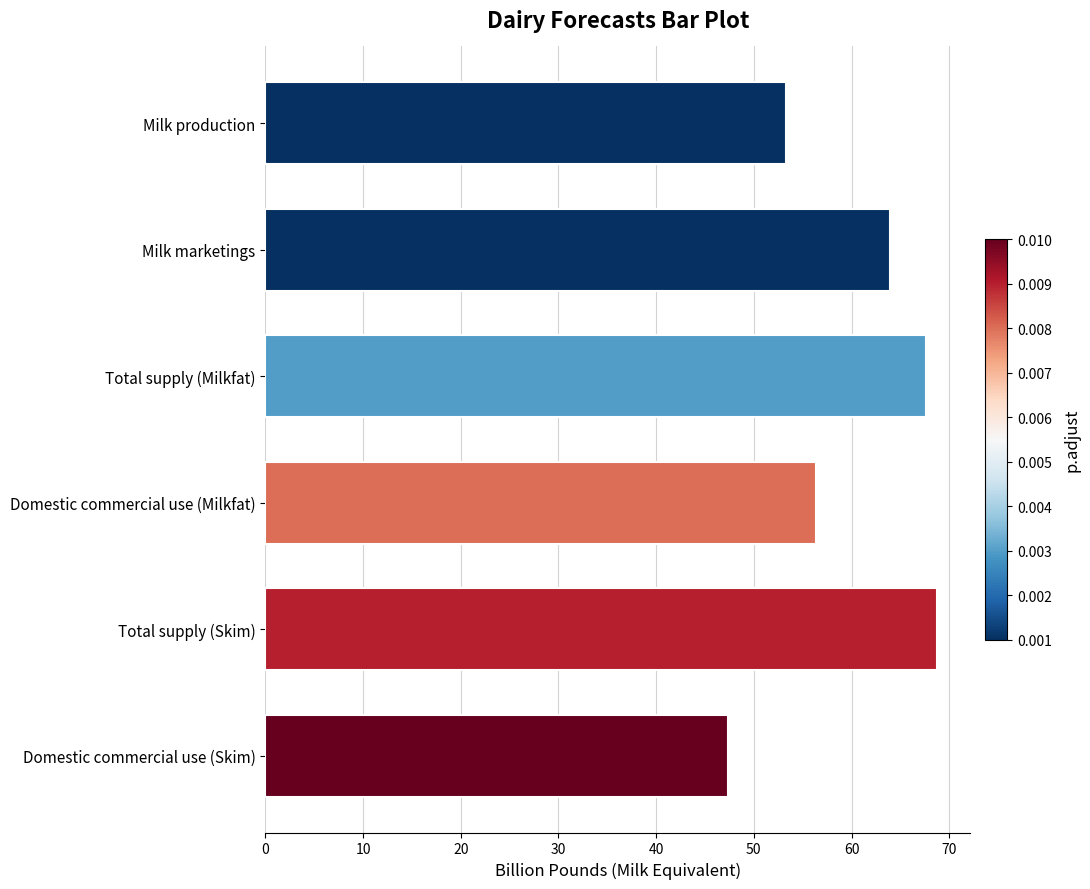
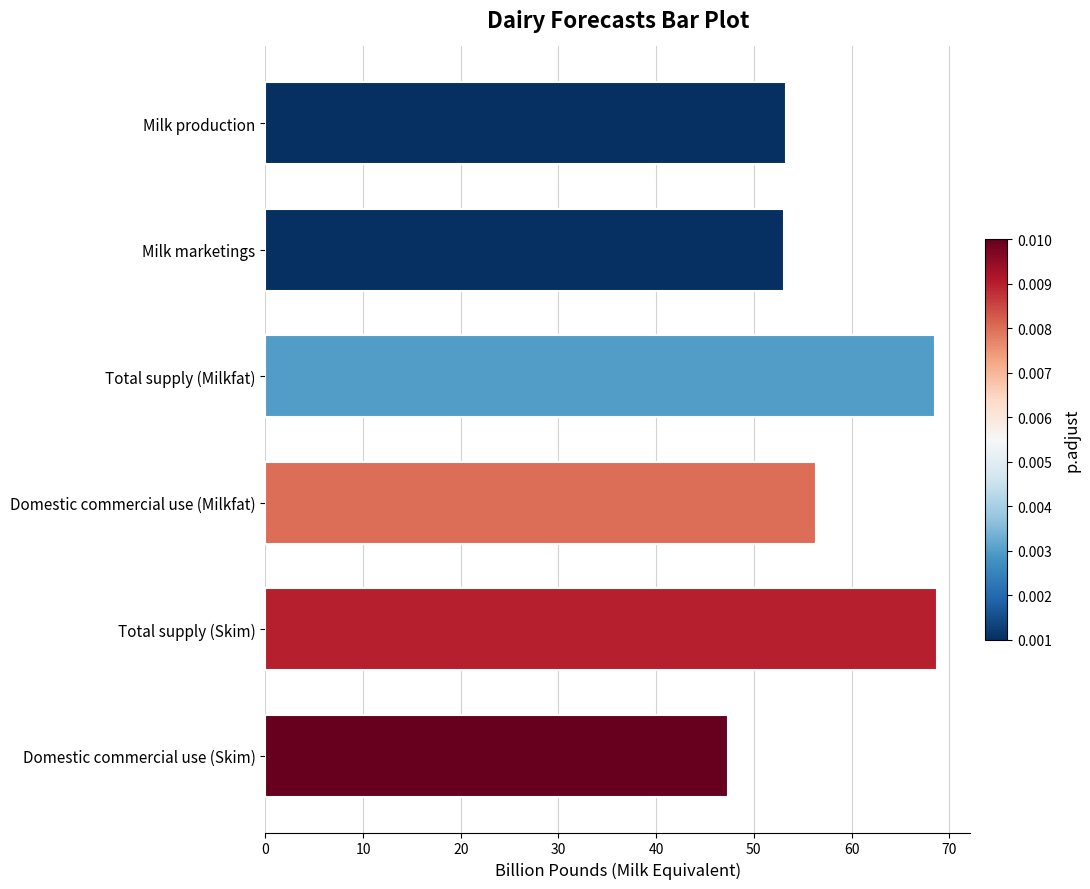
Milk marketings: 64 -> 53
Total supply (Milkfat): 68 -> 69
